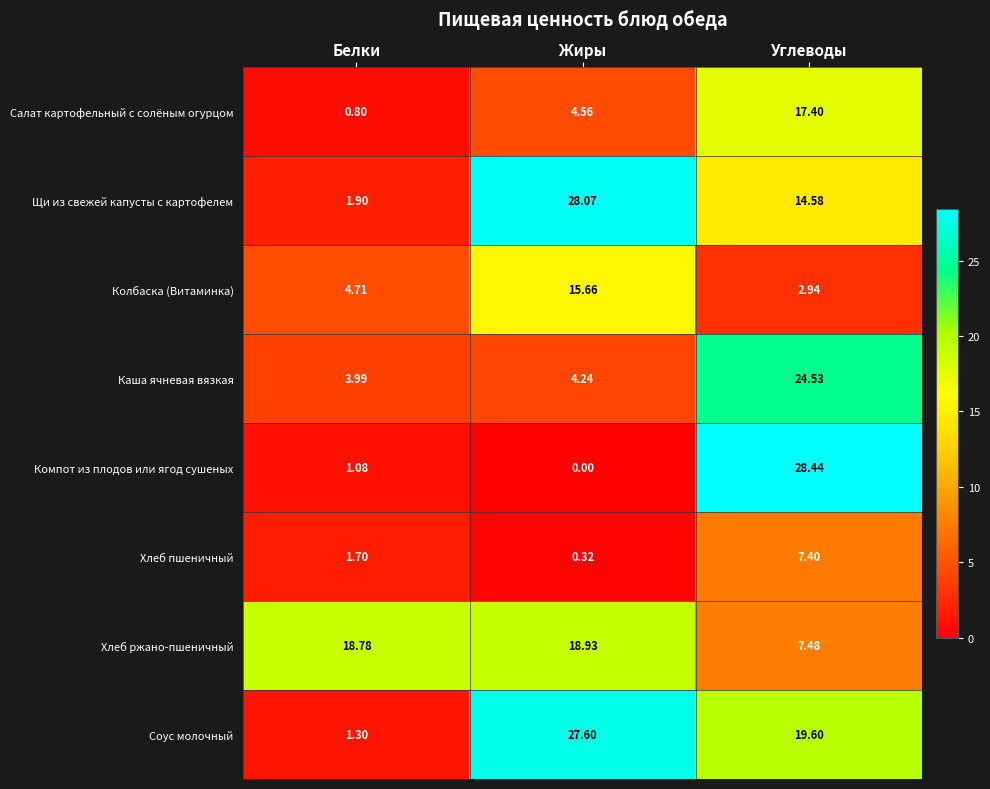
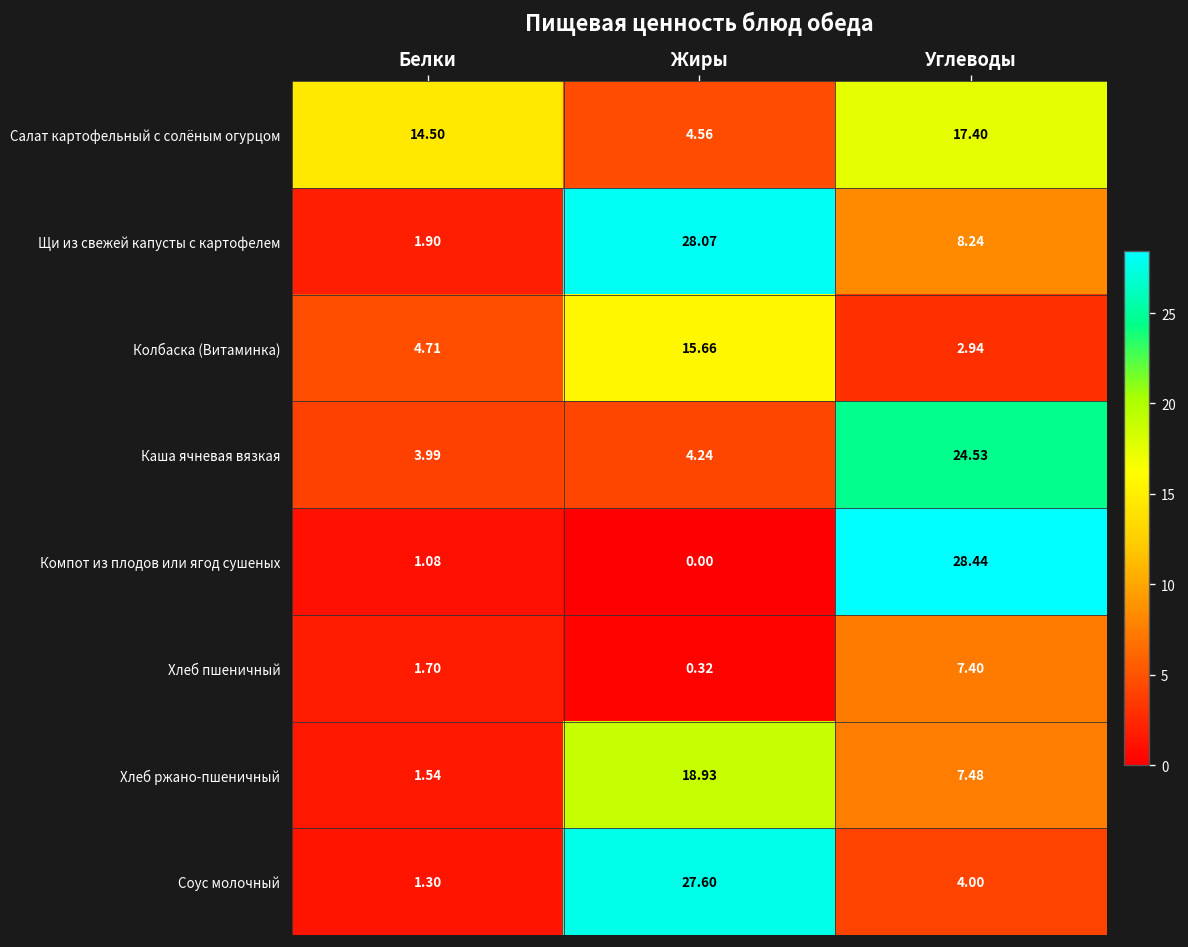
Салат картофельный с солёным огурцом, Белки: 0.80 -> 14.50
Щи из свежей капусты с картофелем, Углеводы: 14.58 -> 8.24
Хлеб ржано-пшеничный, Белки: 18.78 -> 1.54
Соус молочный, Углеводы: 19.60 -> 4.00
